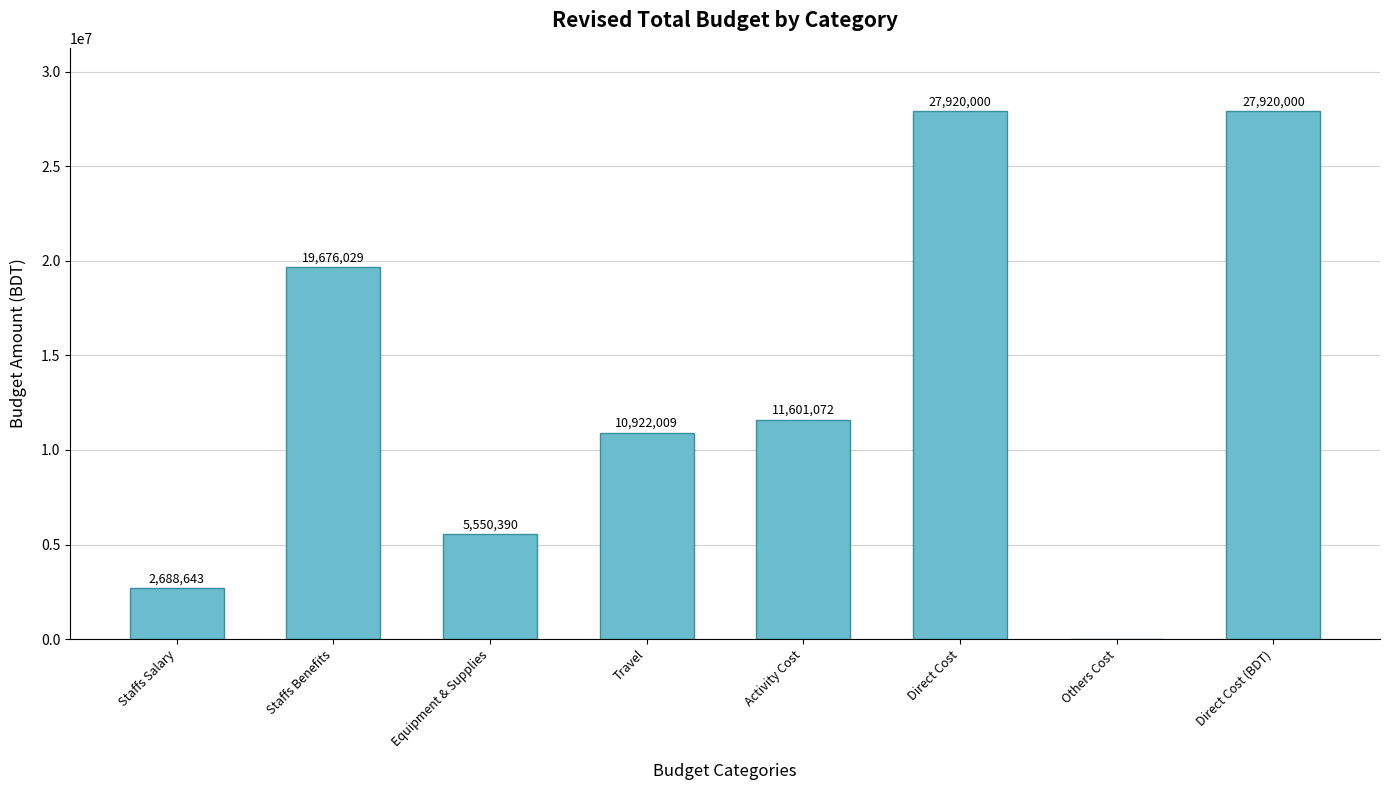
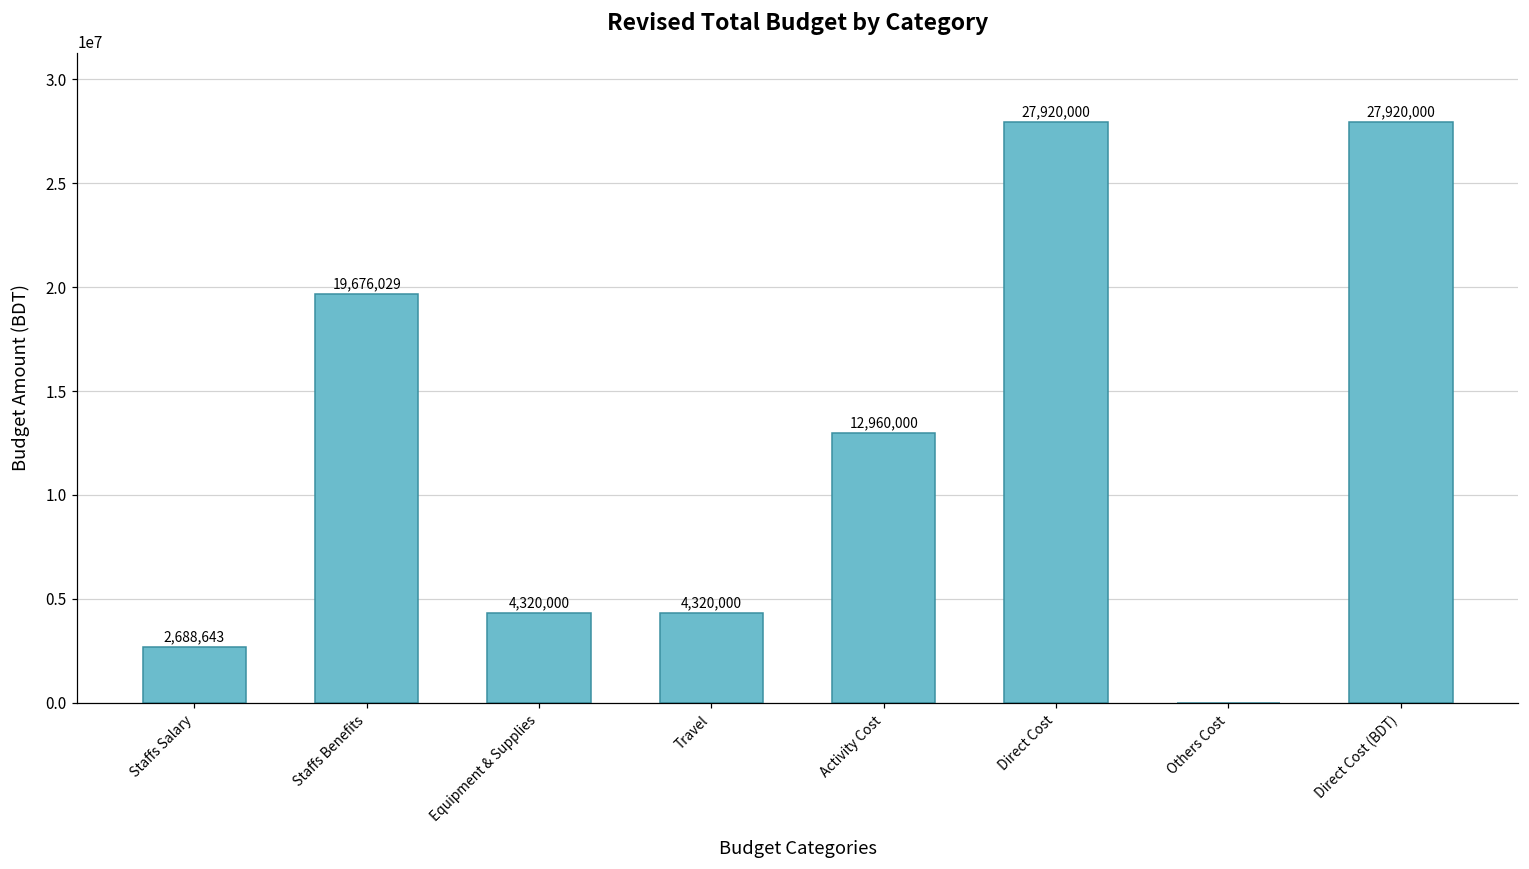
Equipment & Supplies: 5,550,390 -> 4,320,000
Travel: 10,922,009 -> 4,320,000
Activity Cost: 11,601,072 -> 12,960,000
